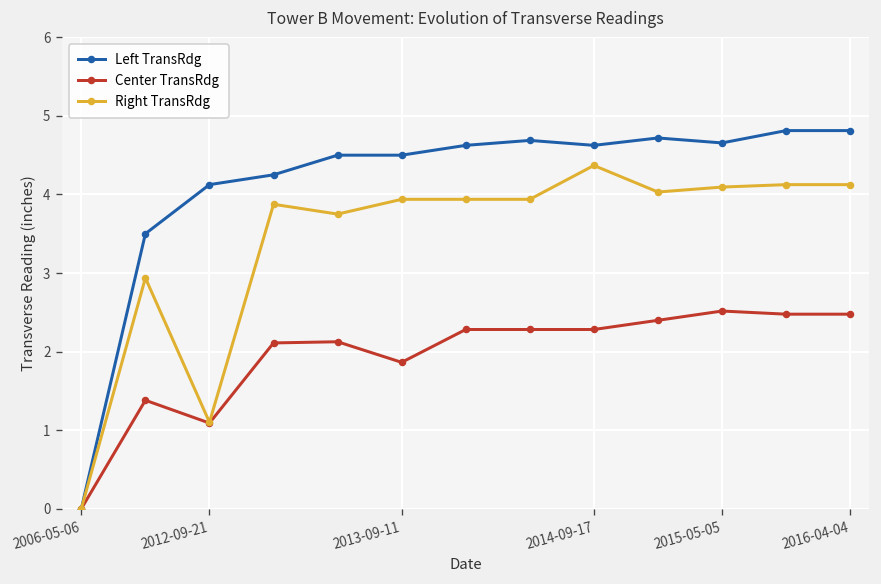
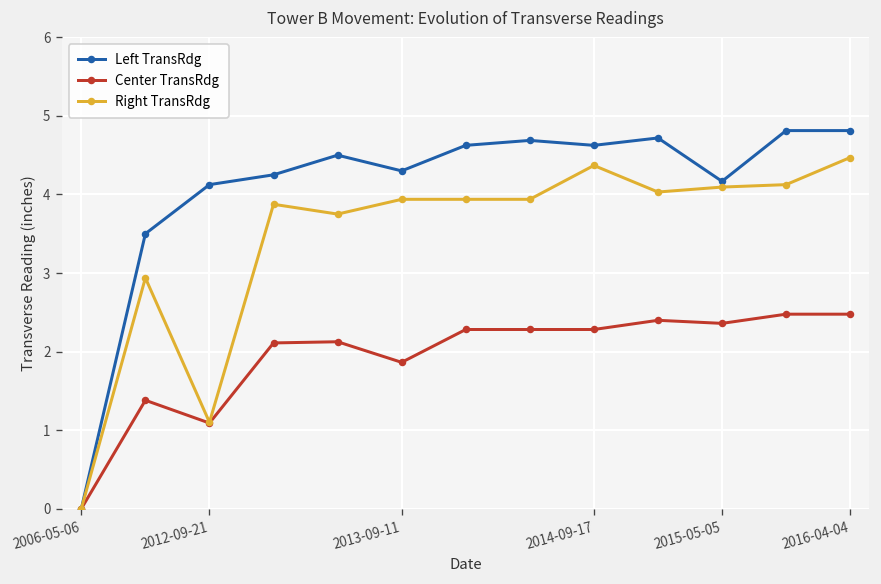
Left TransRdg, 2013-09-11: 4.5 -> 4.3
Left TransRdg, 2015-05-05: 4.7 -> 4.2
Center TransRdg, 2015-05-05: 2.5 -> 2.4
Right TransRdg, 2016-04-04: 4.1 -> 4.5
